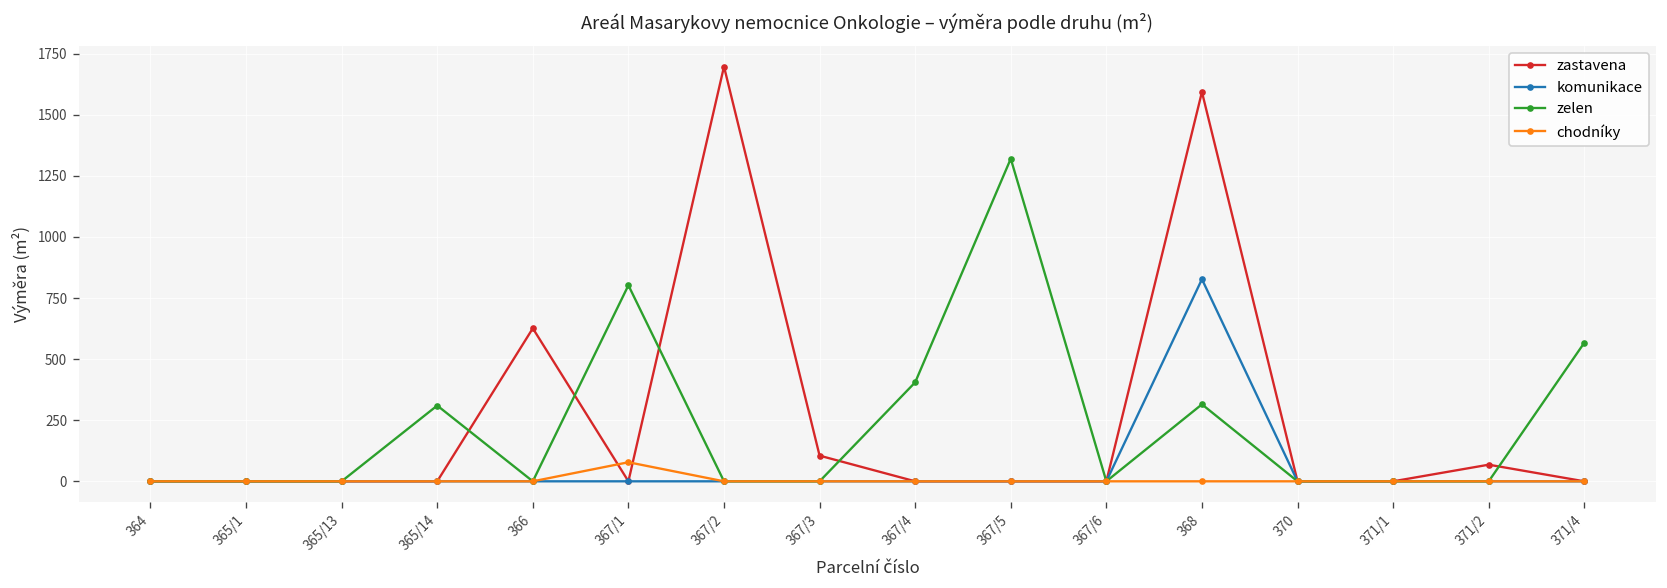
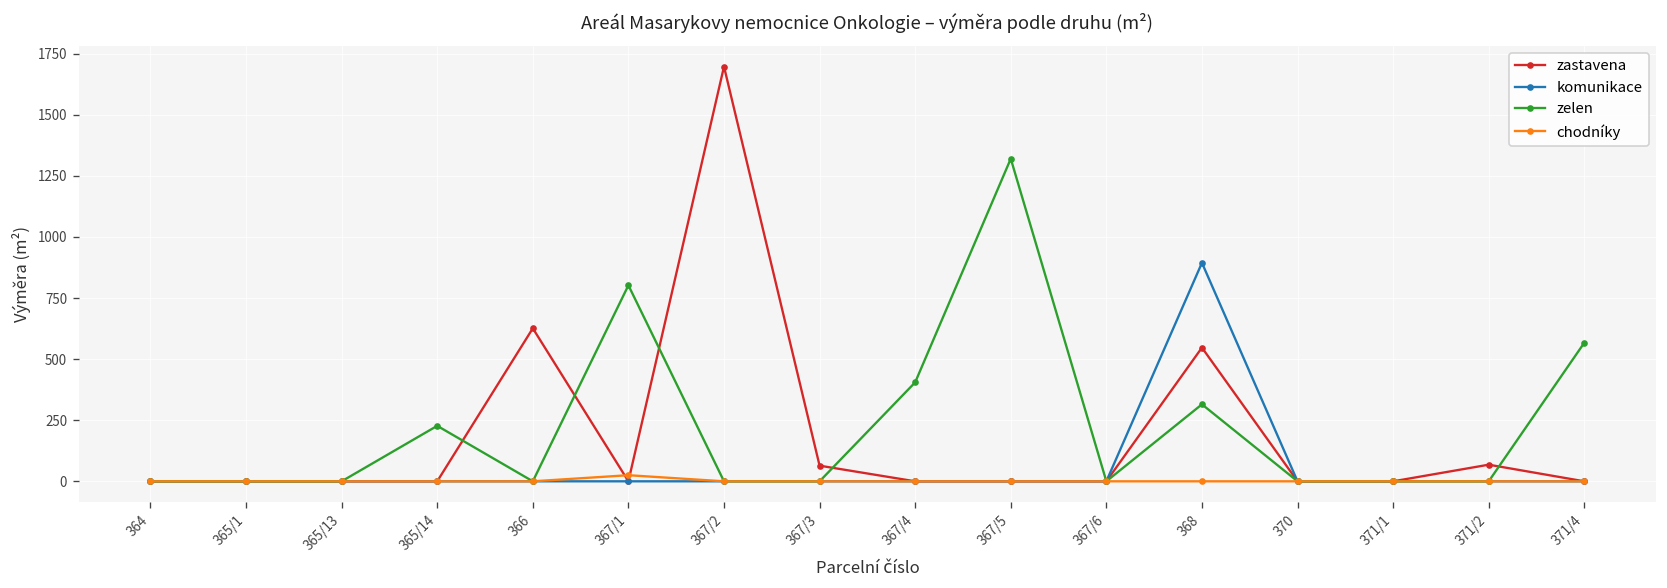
zelen, 365/14: 310 -> 230
chodníky, 367/1: 80 -> 30
zastavena, 367/3: 110 -> 60
zastavena, 368: 1590 -> 550
komunikace, 368: 830 -> 890
